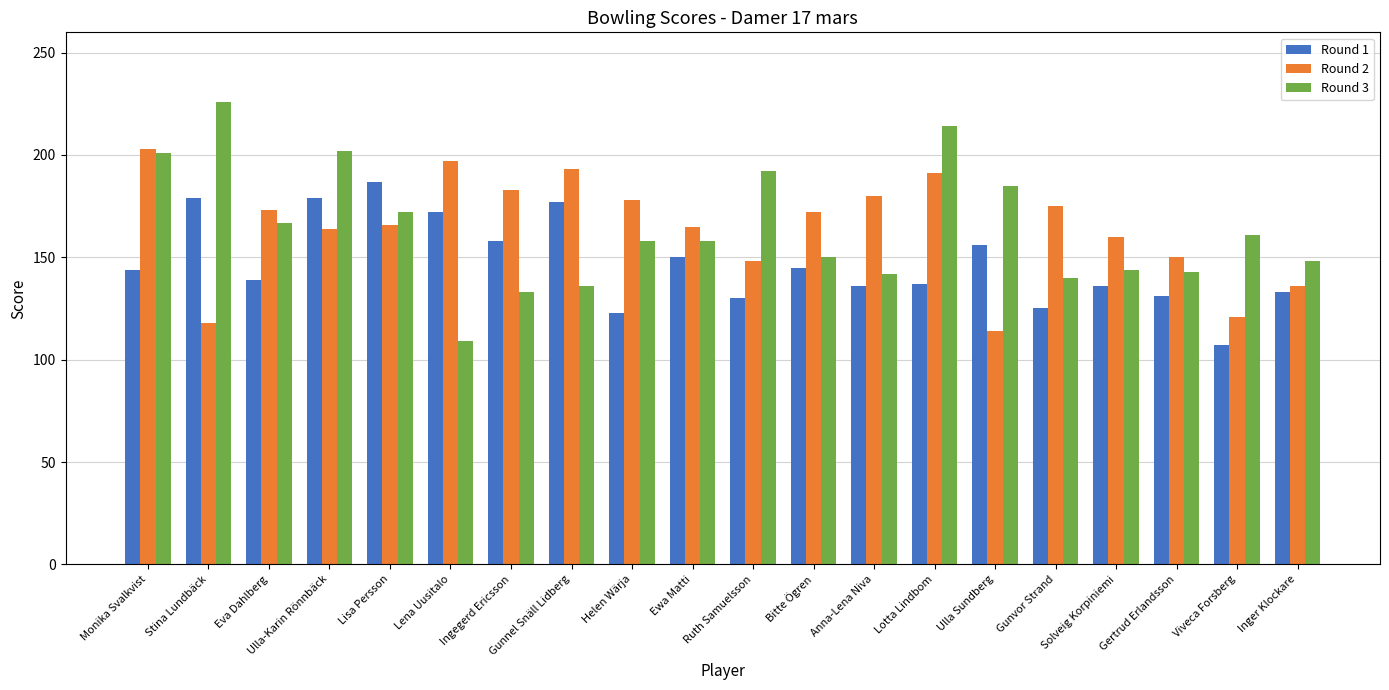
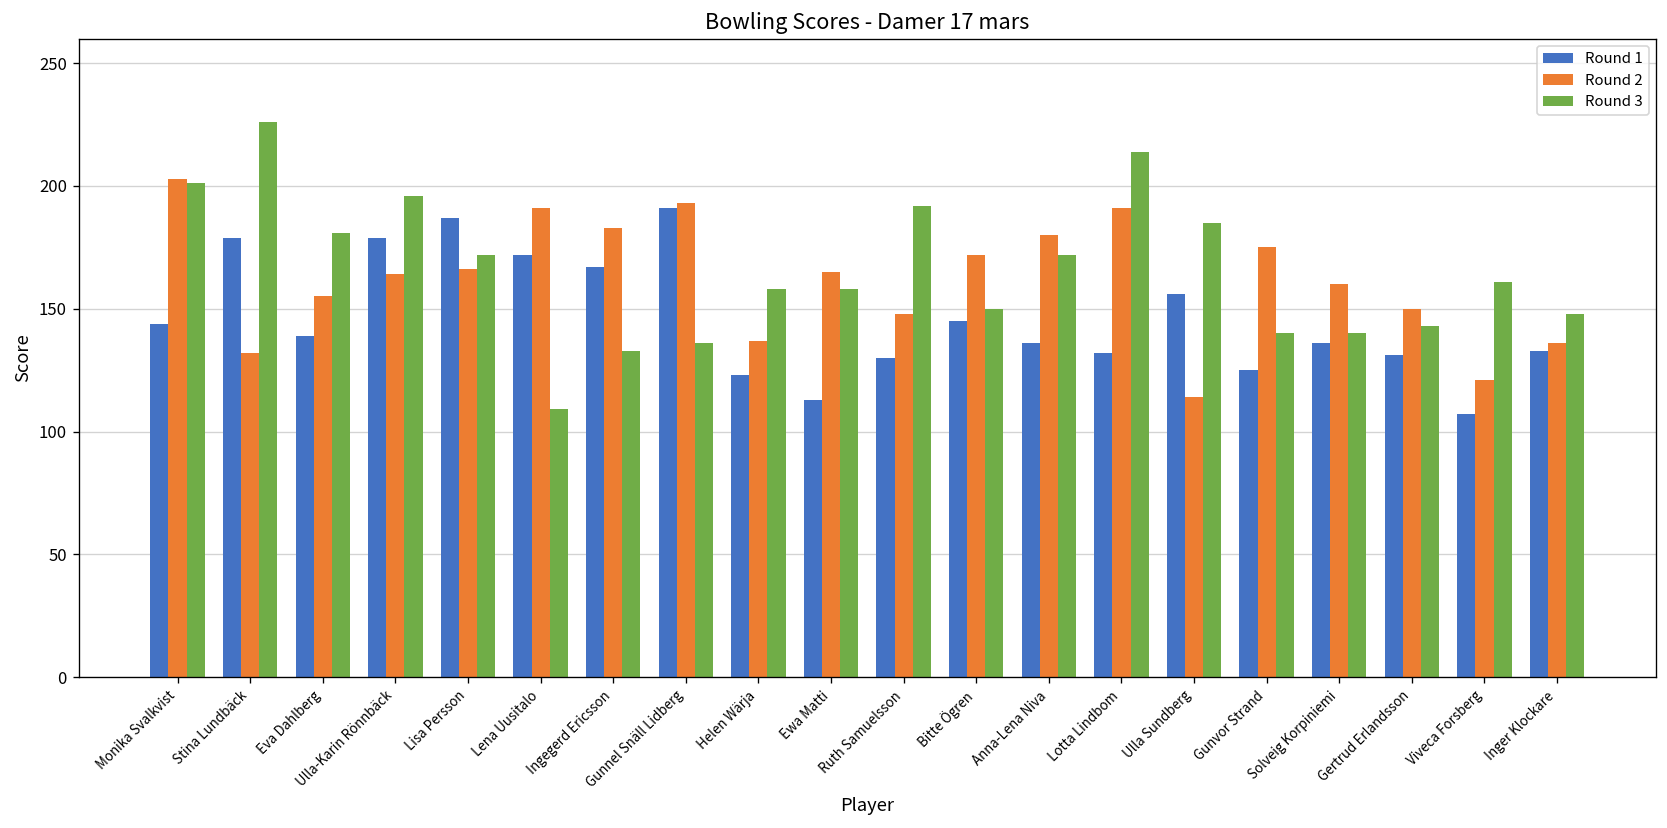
Round 2, Stina Lundbäck: 118 -> 132
Round 2, Eva Dahlberg: 173 -> 155
Round 3, Eva Dahlberg: 167 -> 181
Round 3, Ulla-Karin Rönnbäck: 202 -> 196
Round 2, Lena Uusitalo: 197 -> 191
Round 1, Ingegerd Ericsson: 158 -> 167
Round 1, Gunnel Snäll Lidberg: 177 -> 191
Round 2, Helen Wärja: 178 -> 137
Round 1, Ewa Matti: 150 -> 113
Round 3, Anna-Lena Niva: 142 -> 172
Round 1, Lotta Lindbom: 137 -> 132
Round 3, Solveig Korpiniemi: 144 -> 140
